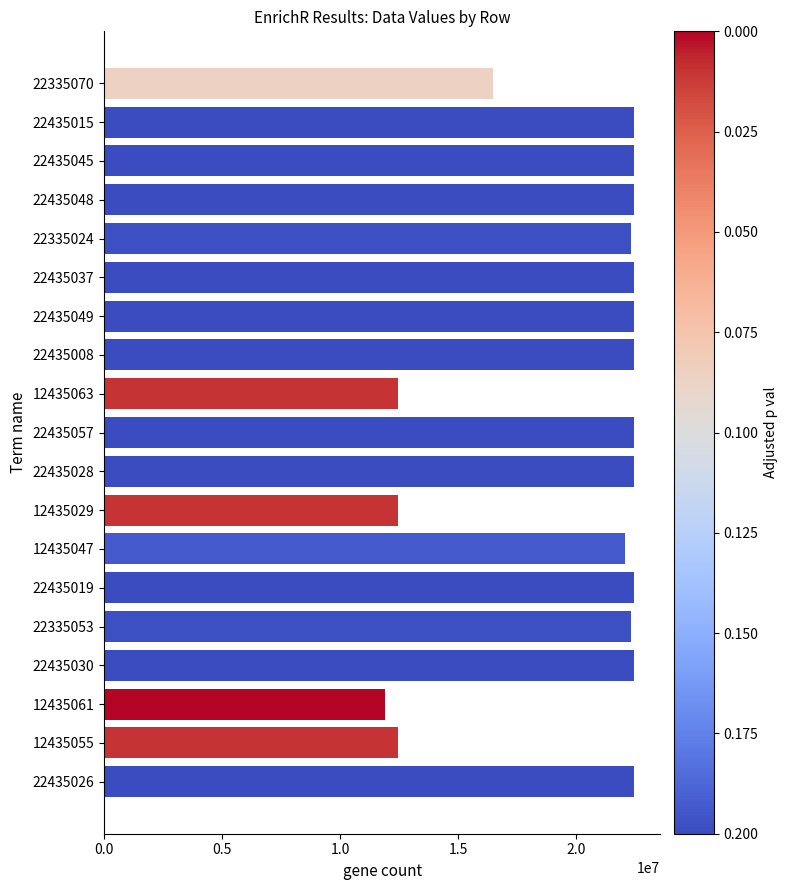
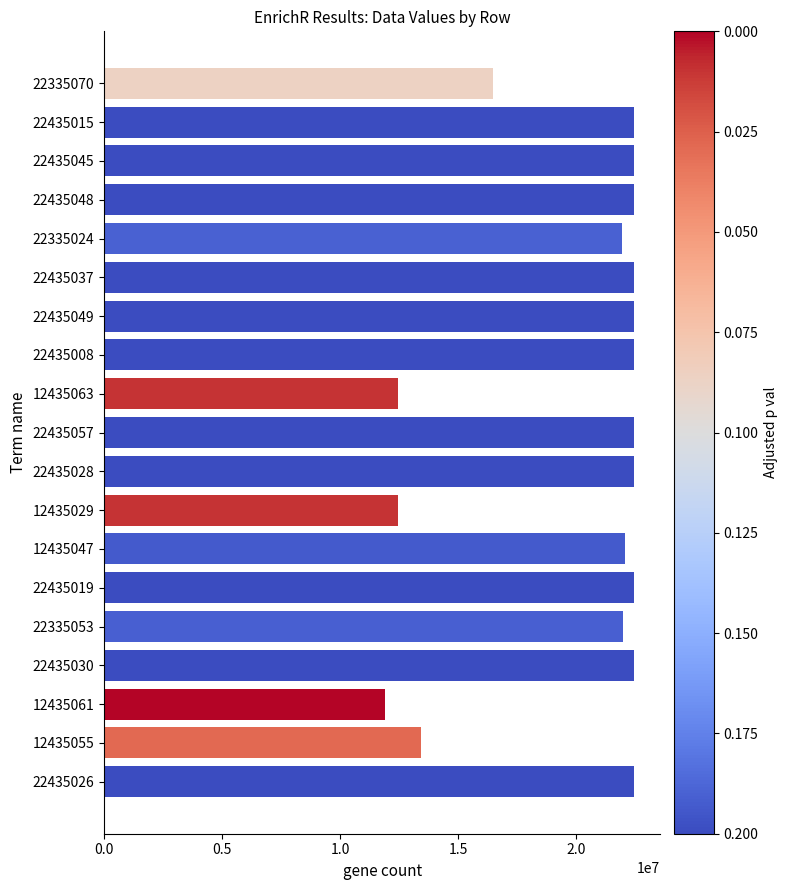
22335024: 22300000 -> 21900000
22335053: 22300000 -> 22000000
12435055: 12400000 -> 13400000
